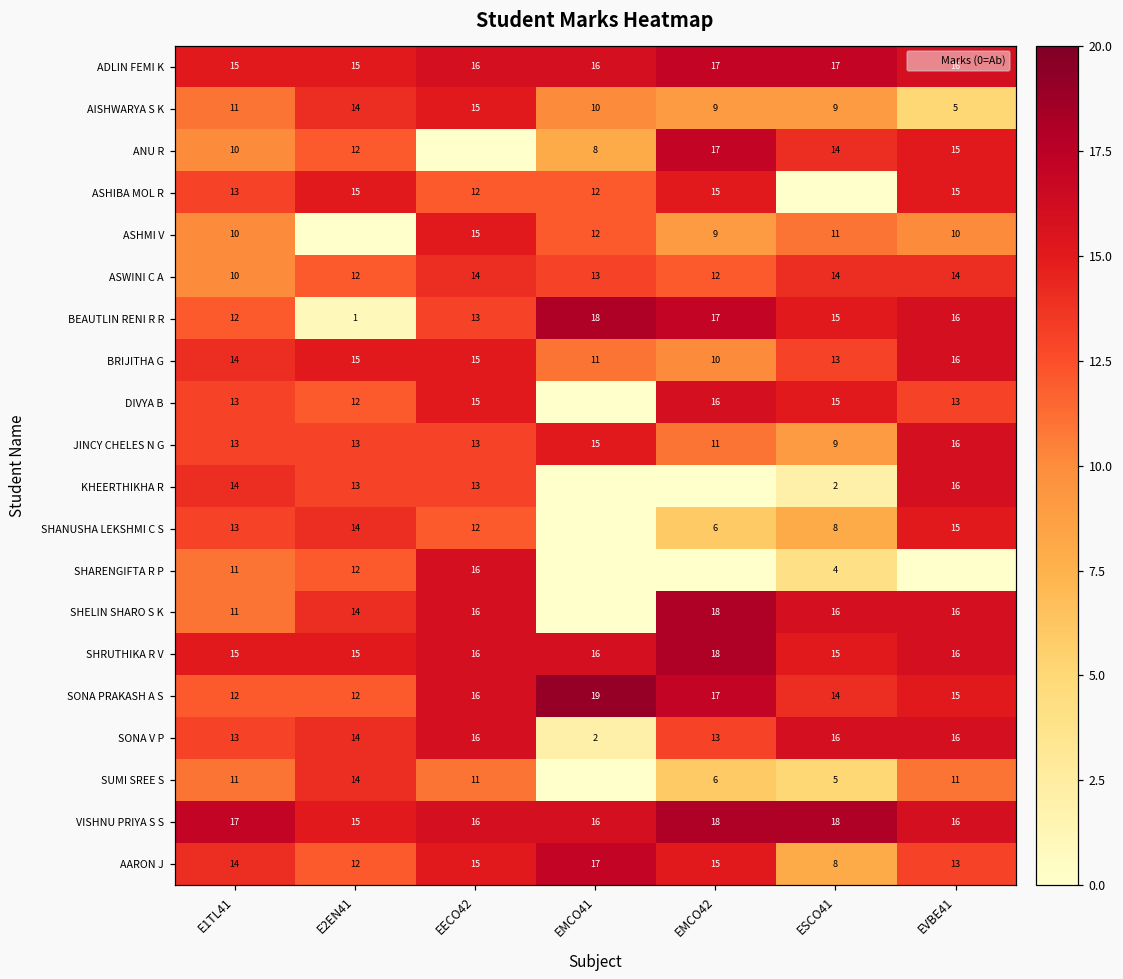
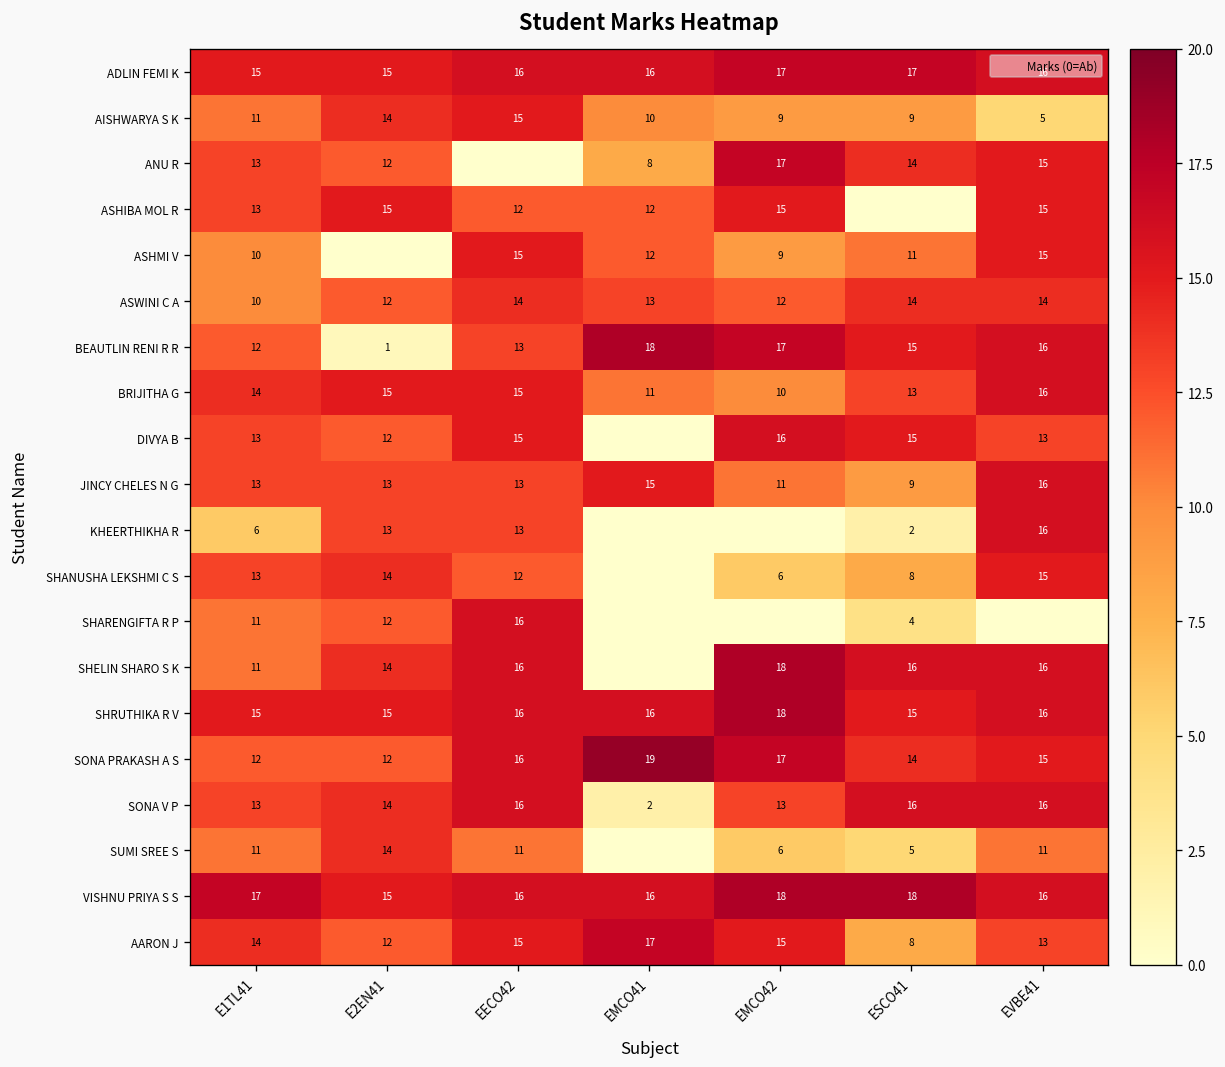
ANU R, E1TL41: 10 -> 13
ASHMI V, EVBE41: 10 -> 15
KHEERTHIKHA R, E1TL41: 14 -> 6
